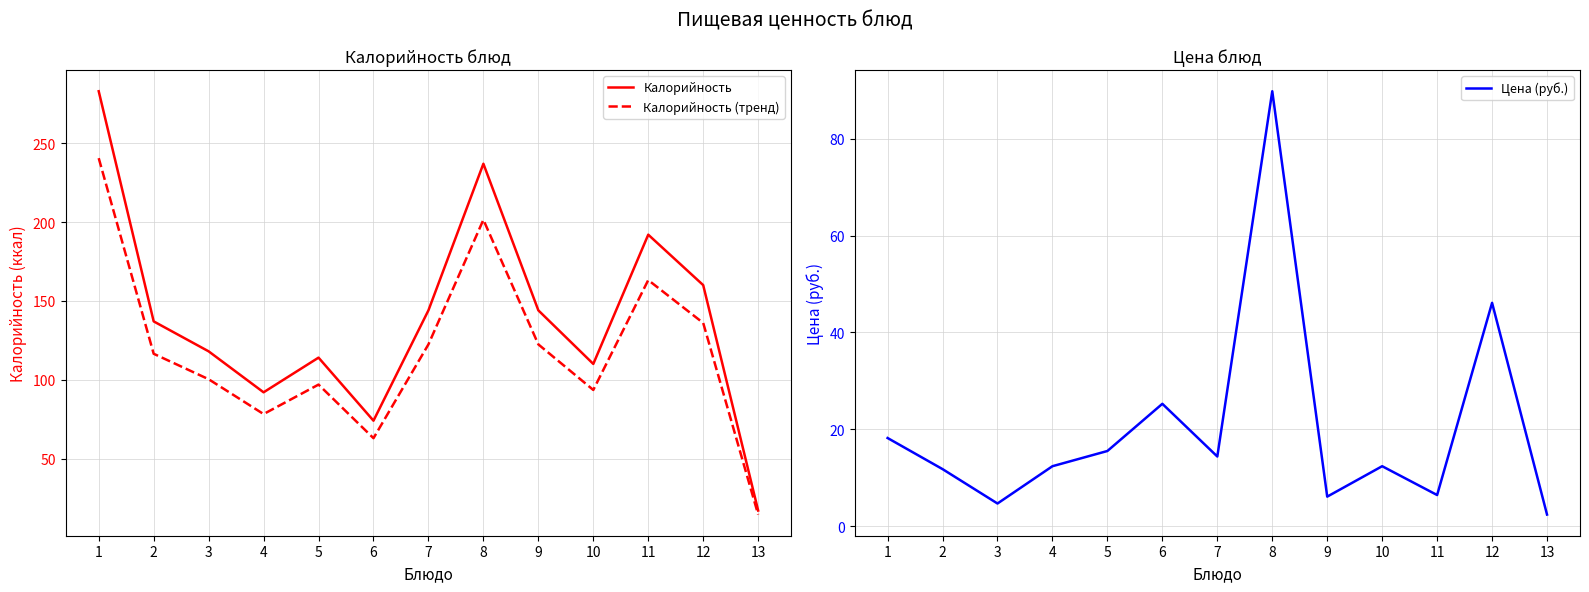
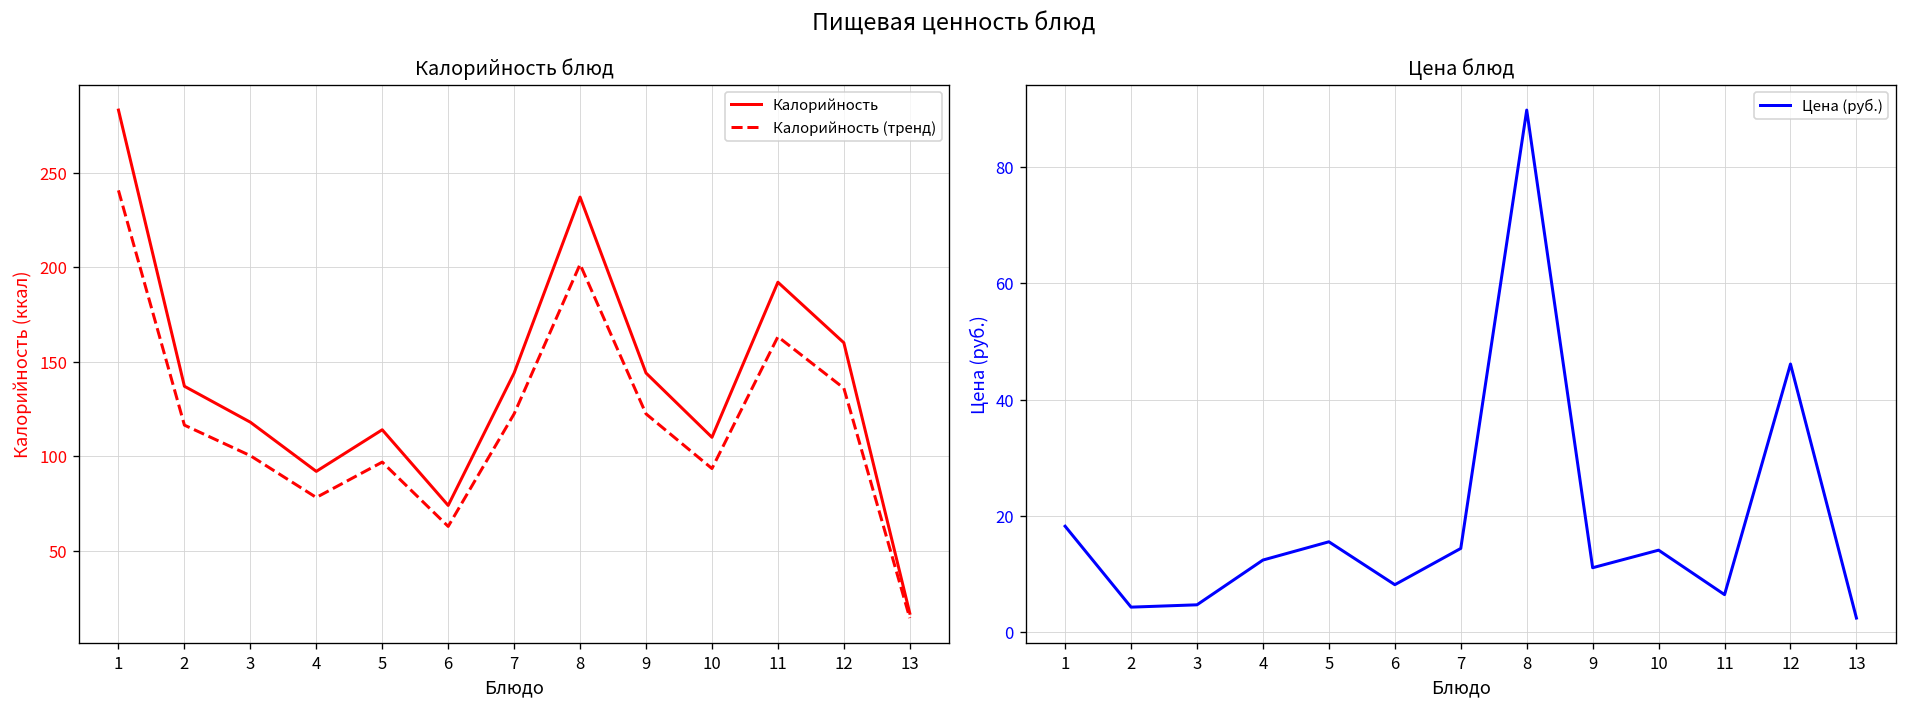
Цена блюд, 2: 12 -> 4
Цена блюд, 6: 25 -> 8
Цена блюд, 9: 6 -> 11
Цена блюд, 10: 12 -> 14
